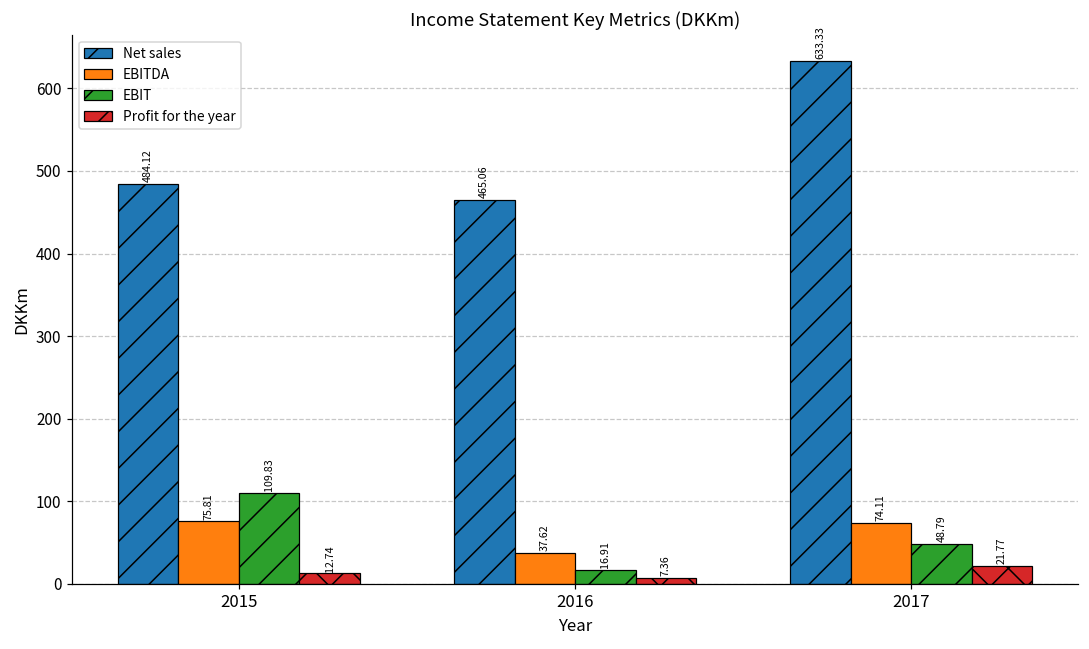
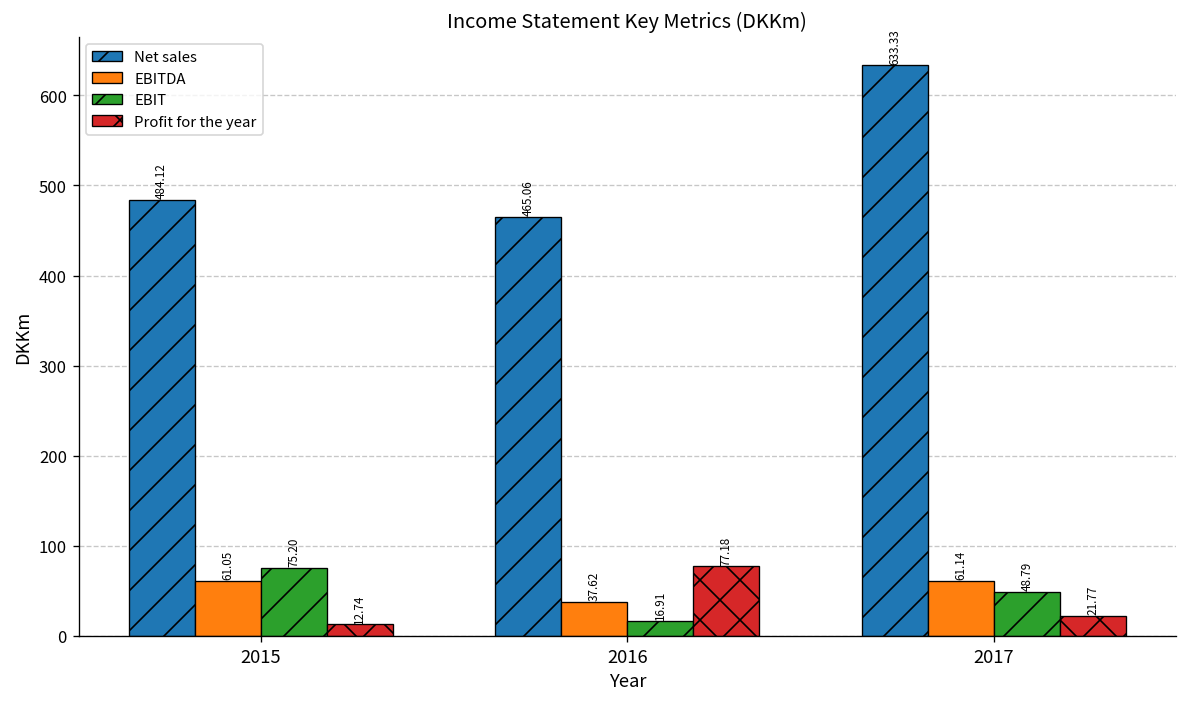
EBITDA, 2015: 75.81 -> 61.05
EBIT, 2015: 109.83 -> 75.20
Profit for the year, 2016: 7.36 -> 77.18
EBITDA, 2017: 74.11 -> 61.14
